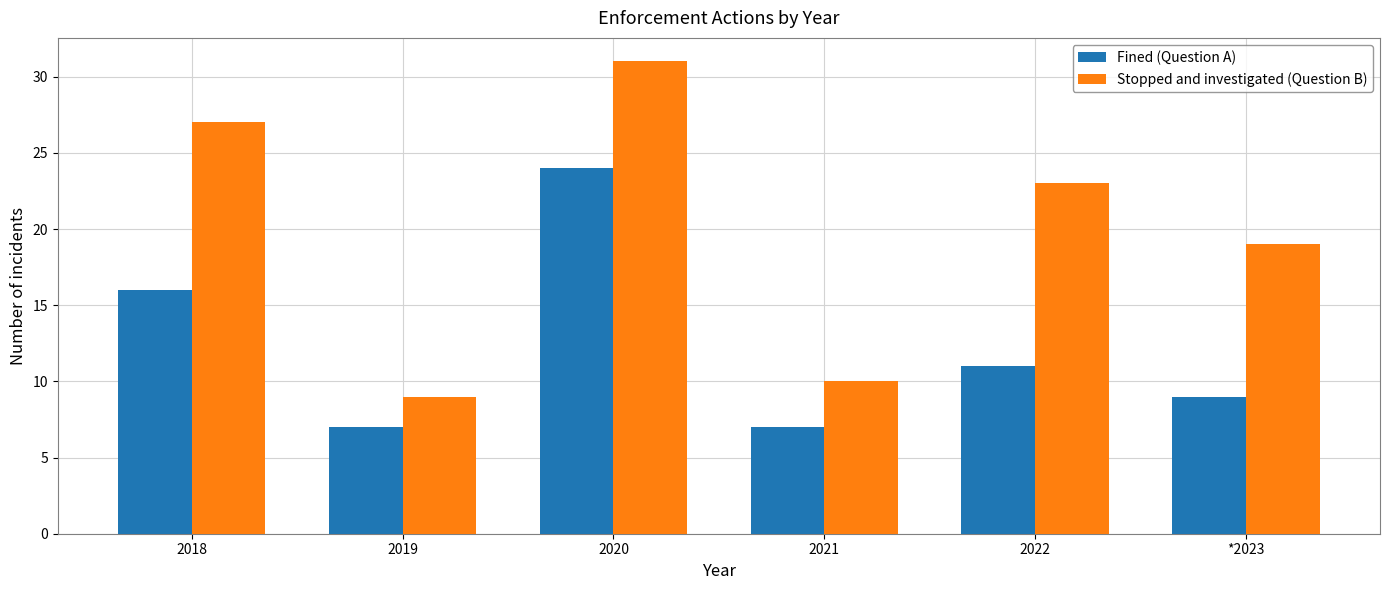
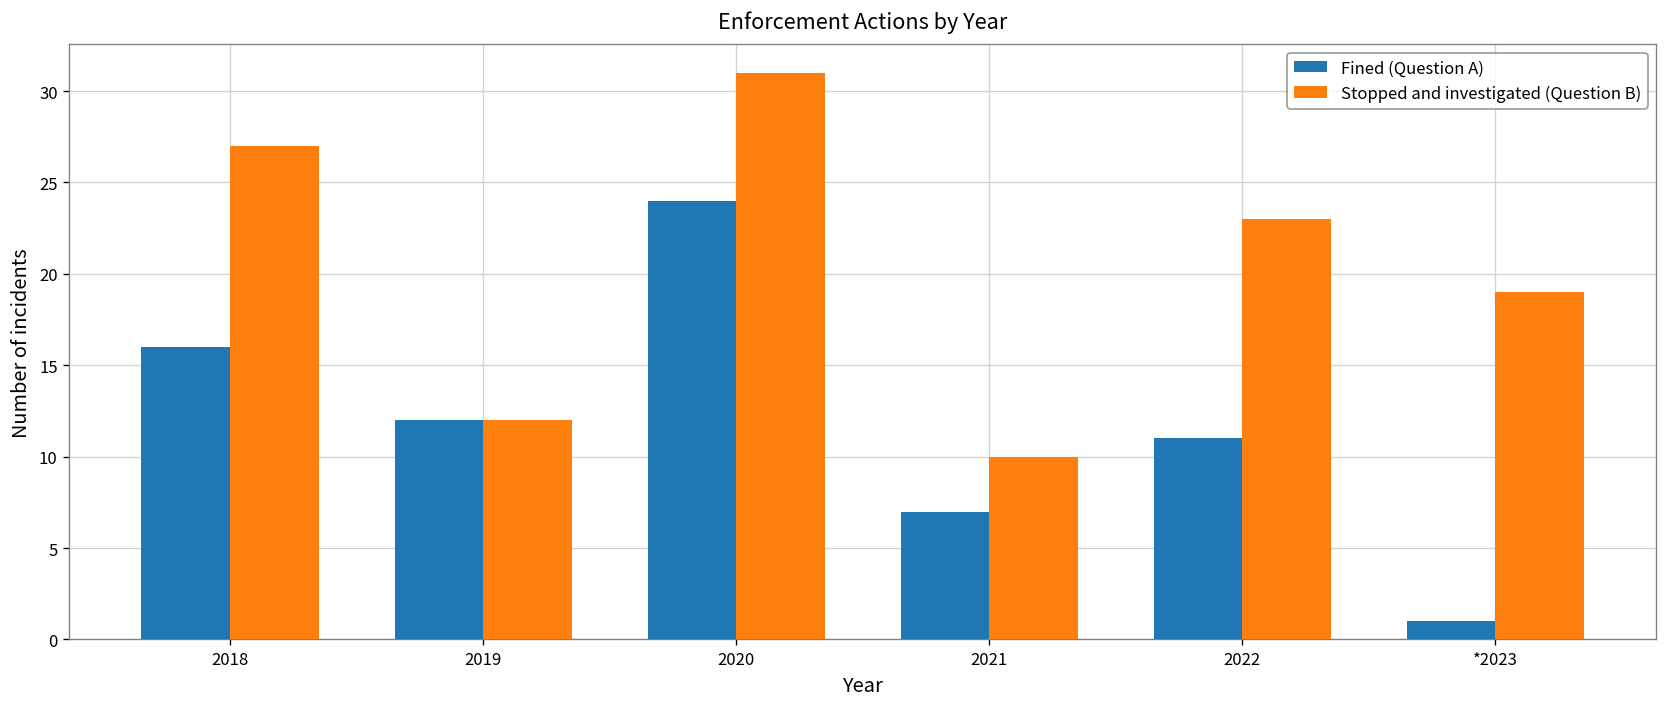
Fined (Question A), 2019: 7 -> 12
Stopped and investigated (Question B), 2019: 9 -> 12
Fined (Question A), *2023: 9 -> 1
